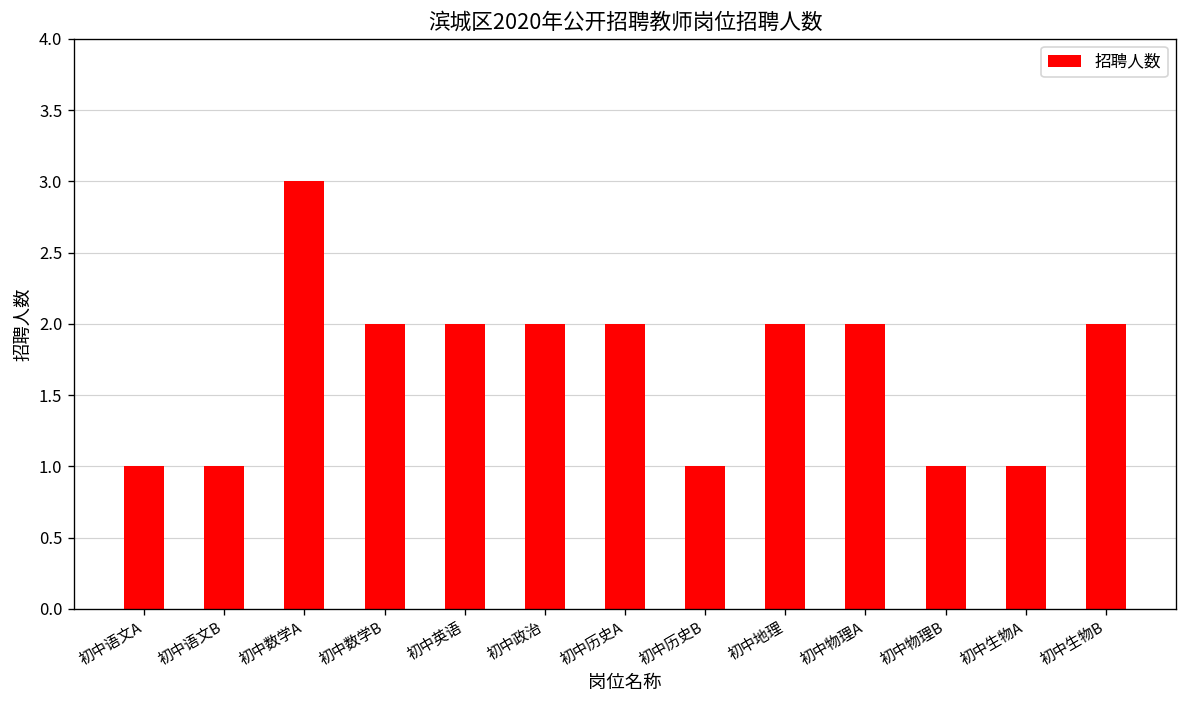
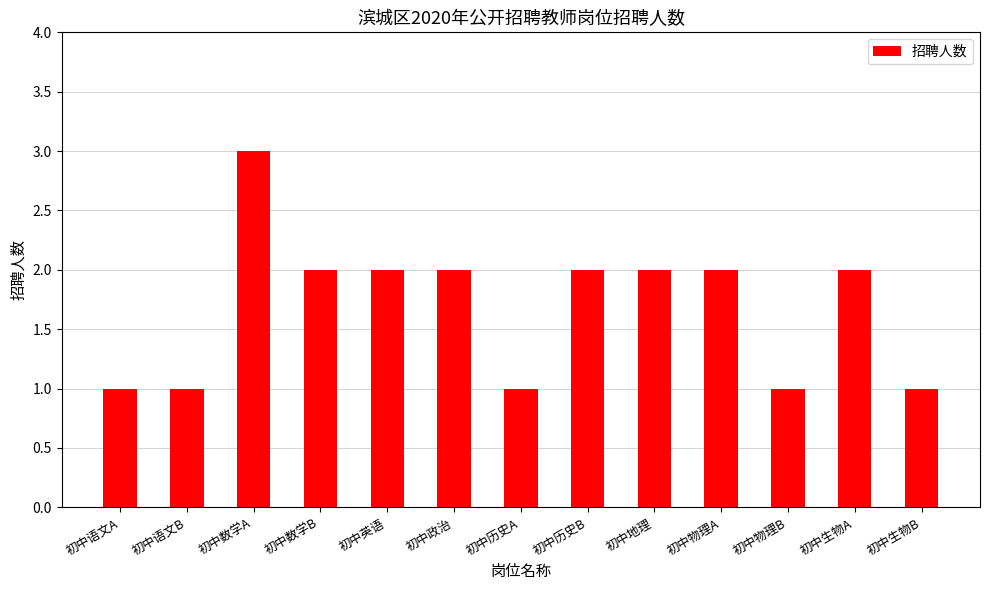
初中历史A: 2 -> 1
初中历史B: 1 -> 2
初中生物A: 1 -> 2
初中生物B: 2 -> 1
